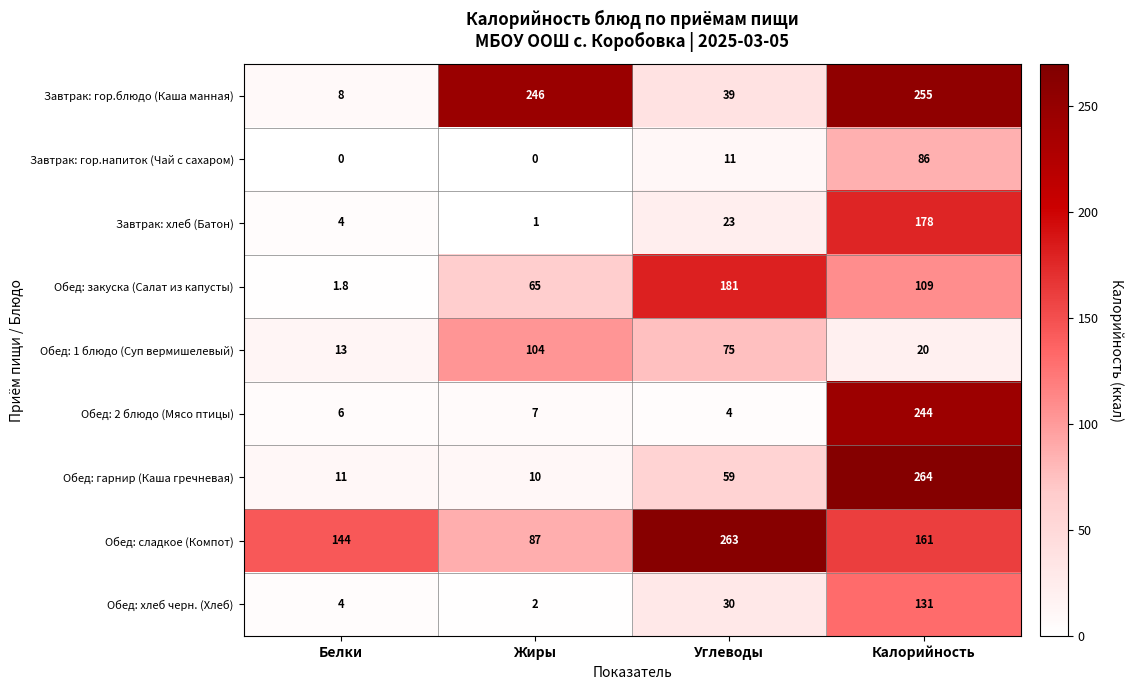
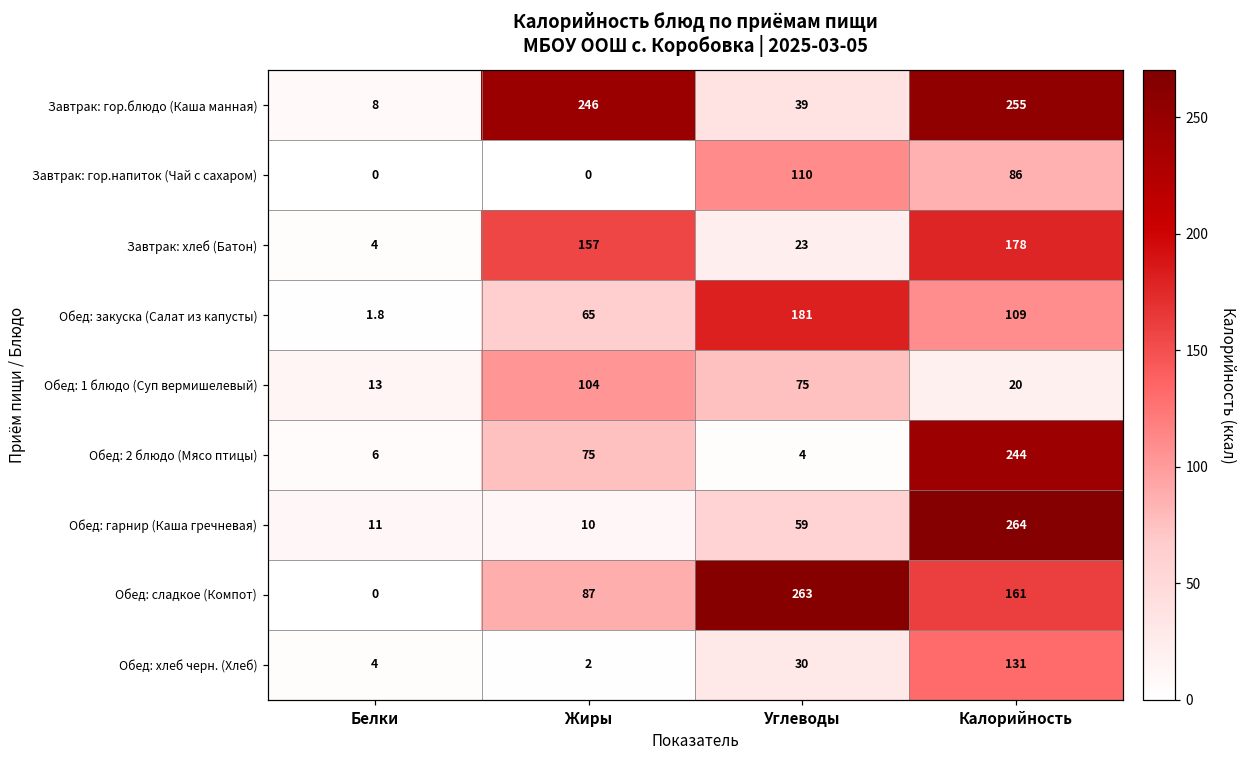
Завтрак: гор.напиток (Чай с сахаром), Углеводы: 11 -> 110
Завтрак: хлеб (Батон), Жиры: 1 -> 157
Обед: 2 блюдо (Мясо птицы), Жиры: 7 -> 75
Обед: сладкое (Компот), Белки: 144 -> 0
